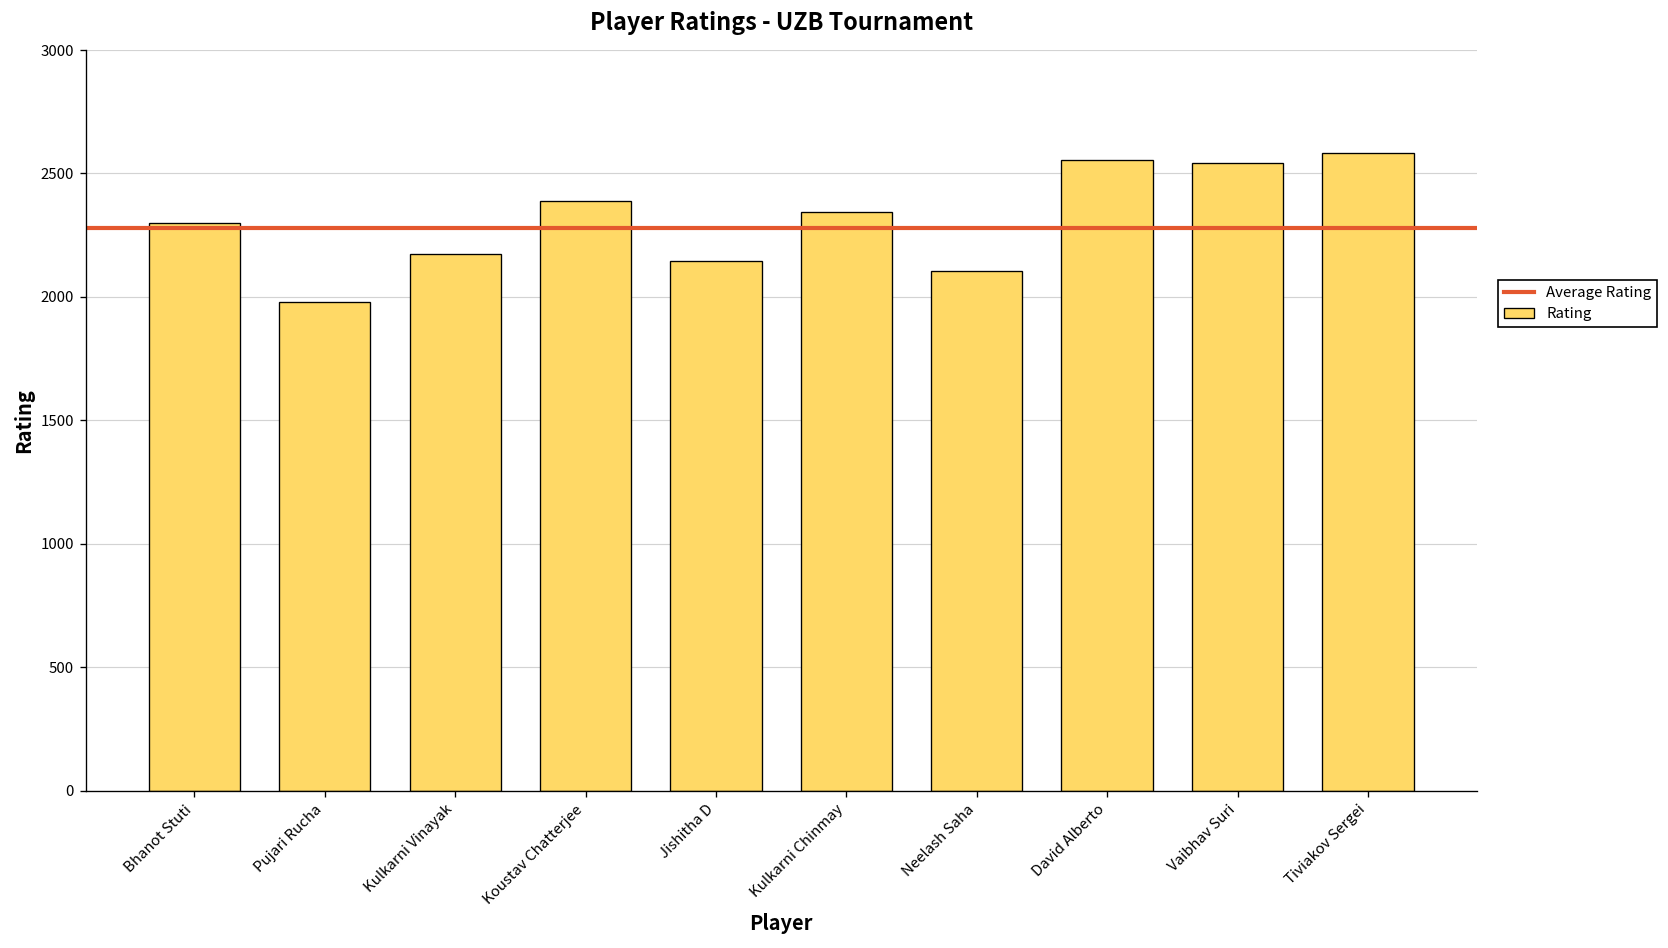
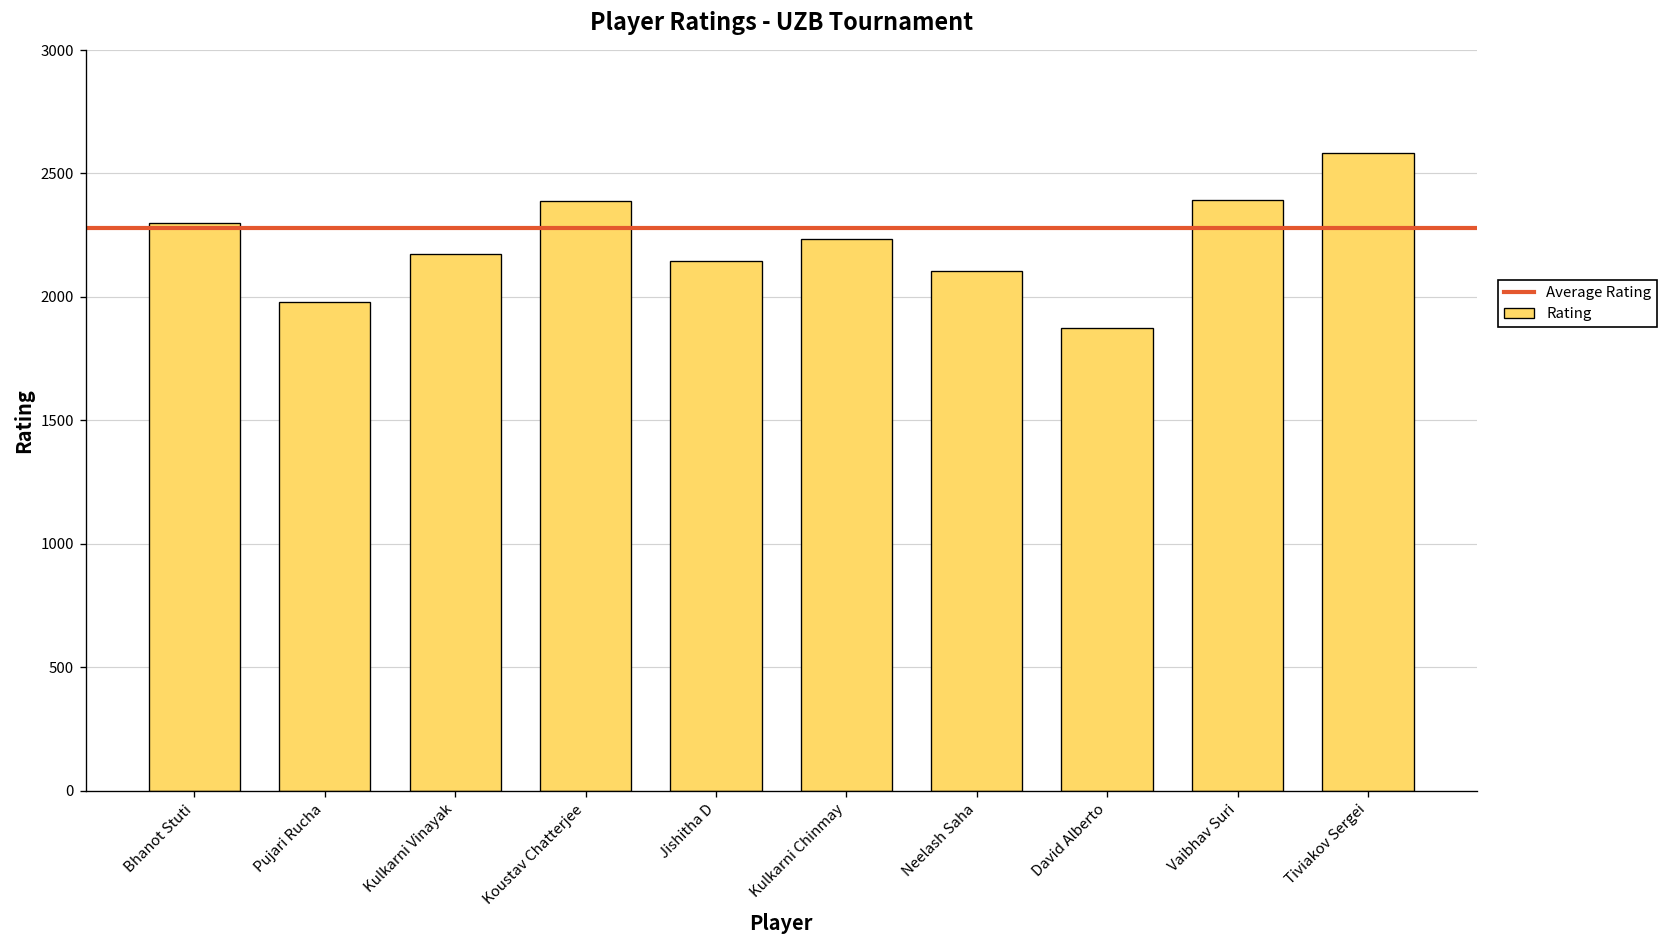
Kulkarni Chinmay: 2340 -> 2240
David Alberto: 2550 -> 1880
Vaibhav Suri: 2540 -> 2390
